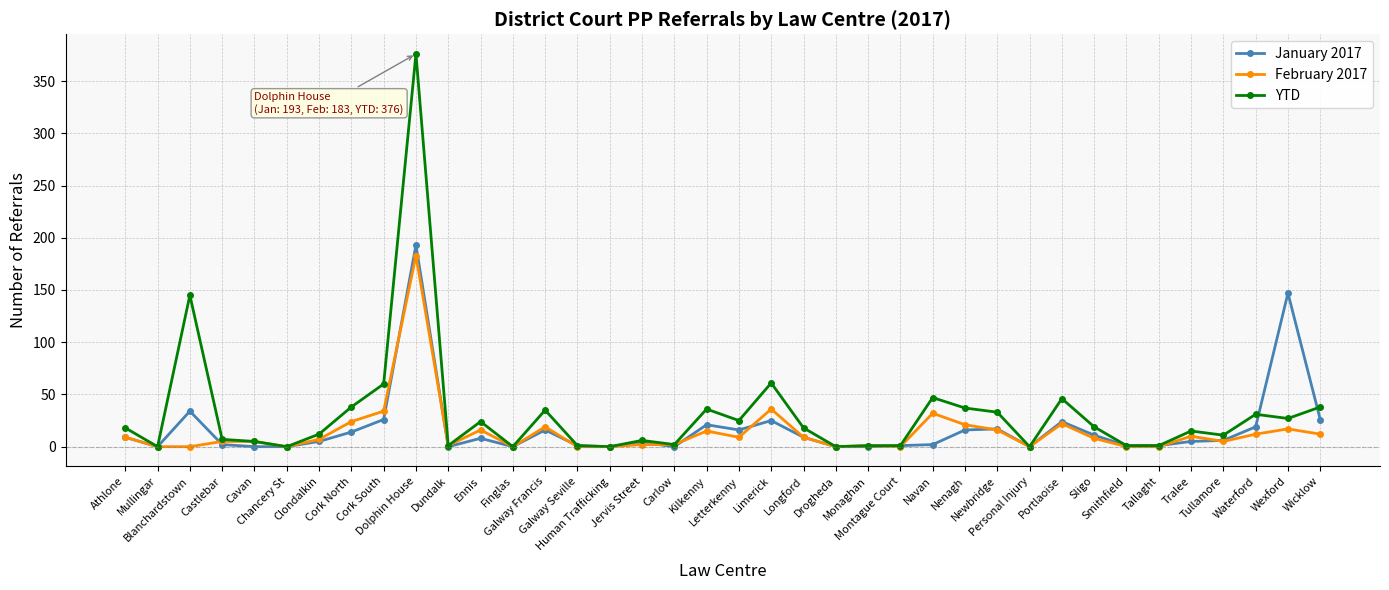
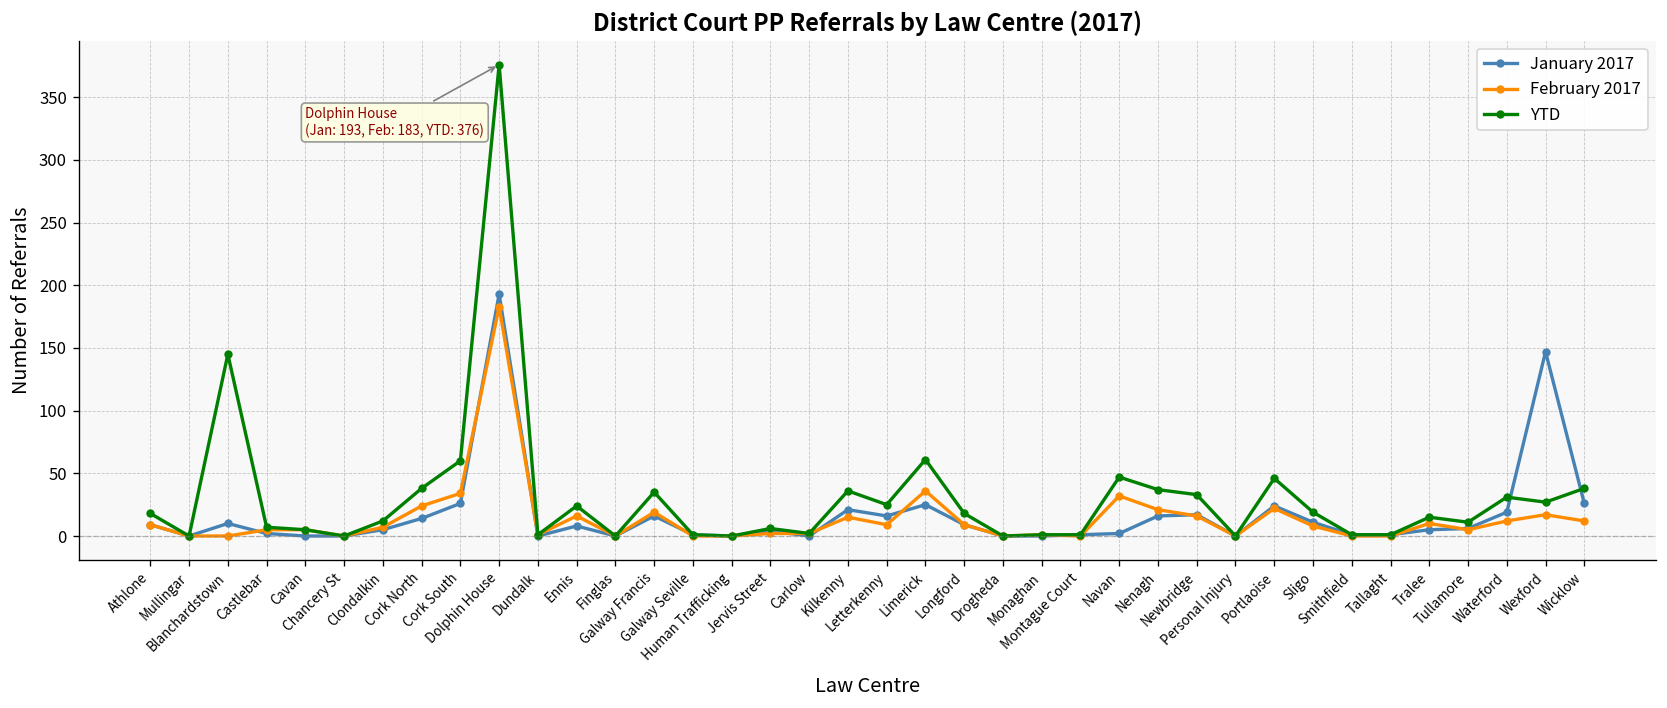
January 2017, Blanchardstown: 34 -> 10
